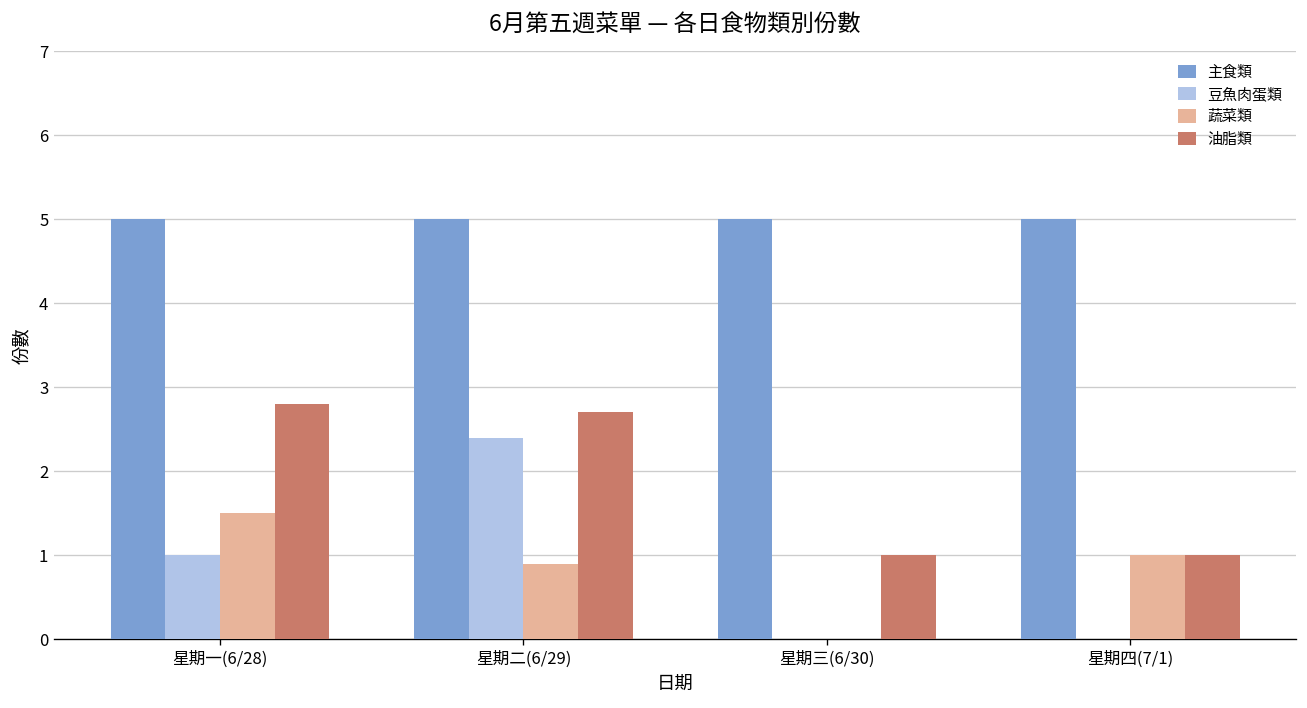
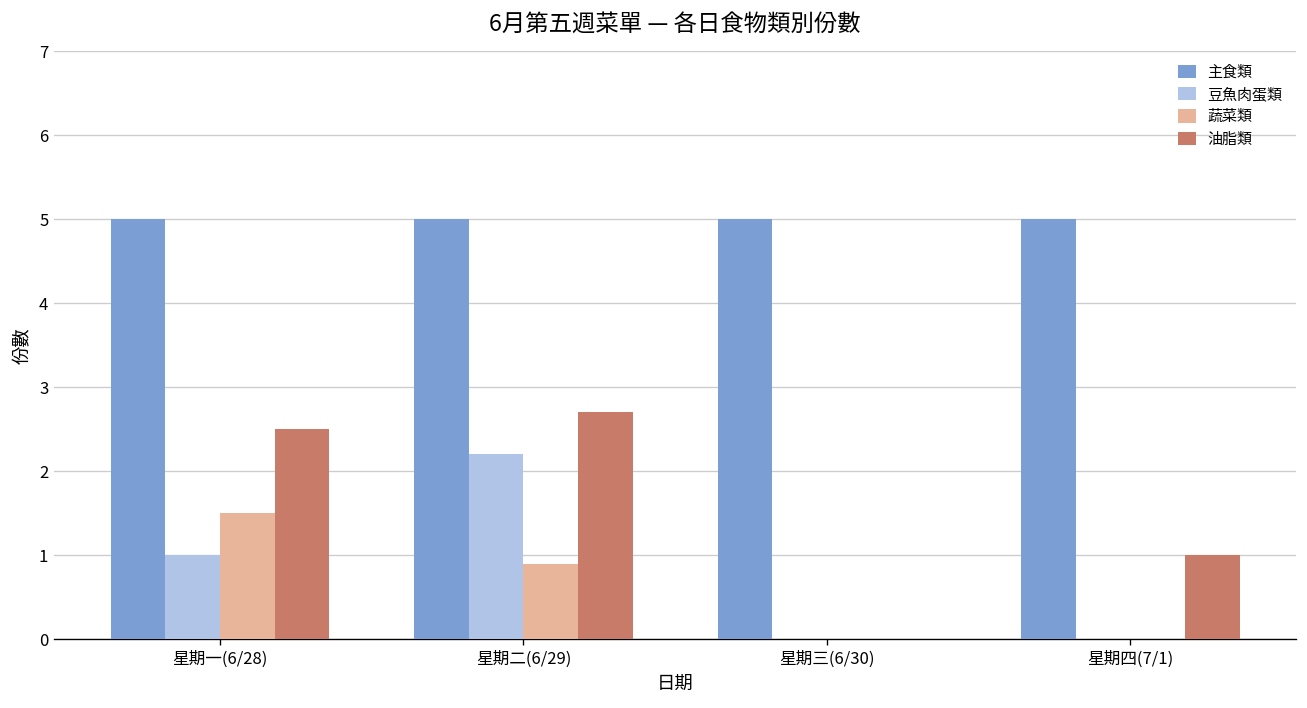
油脂類, 星期一(6/28): 2.8 -> 2.5
豆魚肉蛋類, 星期二(6/29): 2.4 -> 2.2
油脂類, 星期三(6/30): 1 -> 0
蔬菜類, 星期四(7/1): 1 -> 0
